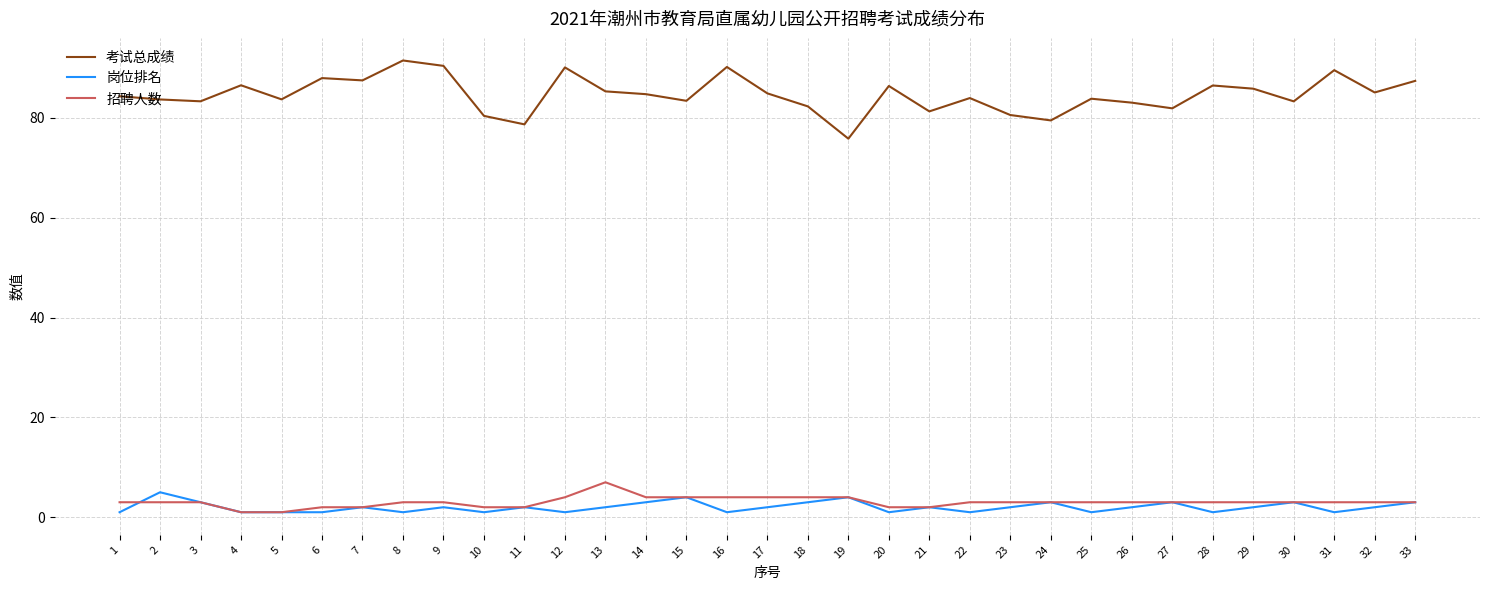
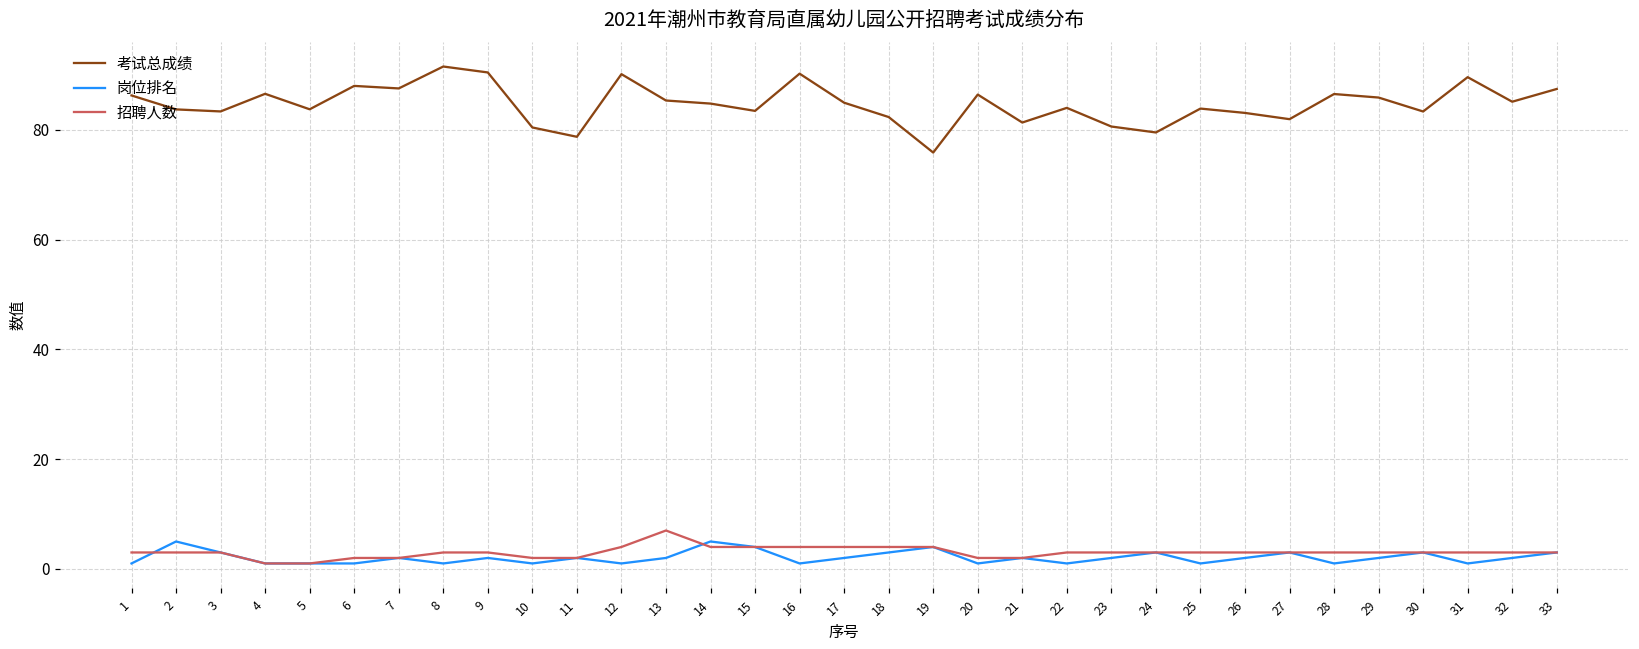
考试总成绩, 1: 84 -> 86
岗位排名, 14: 3 -> 5
